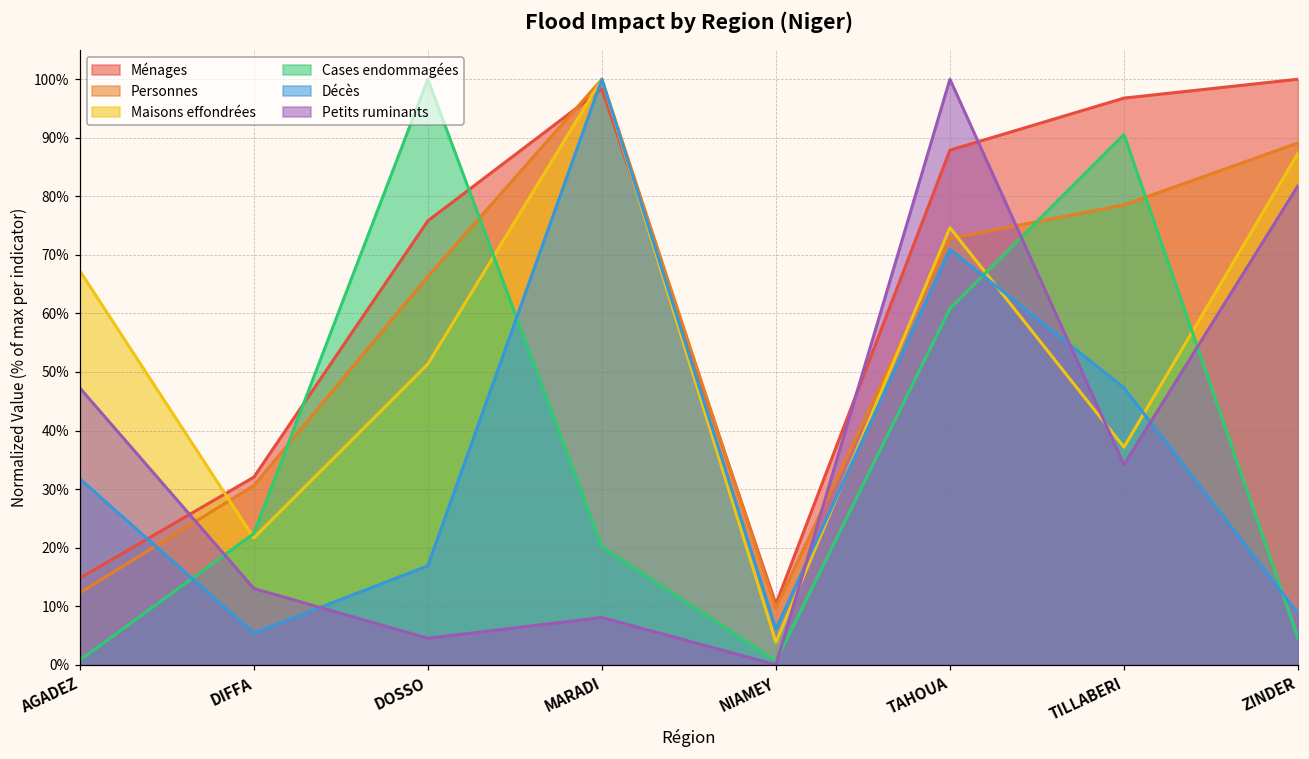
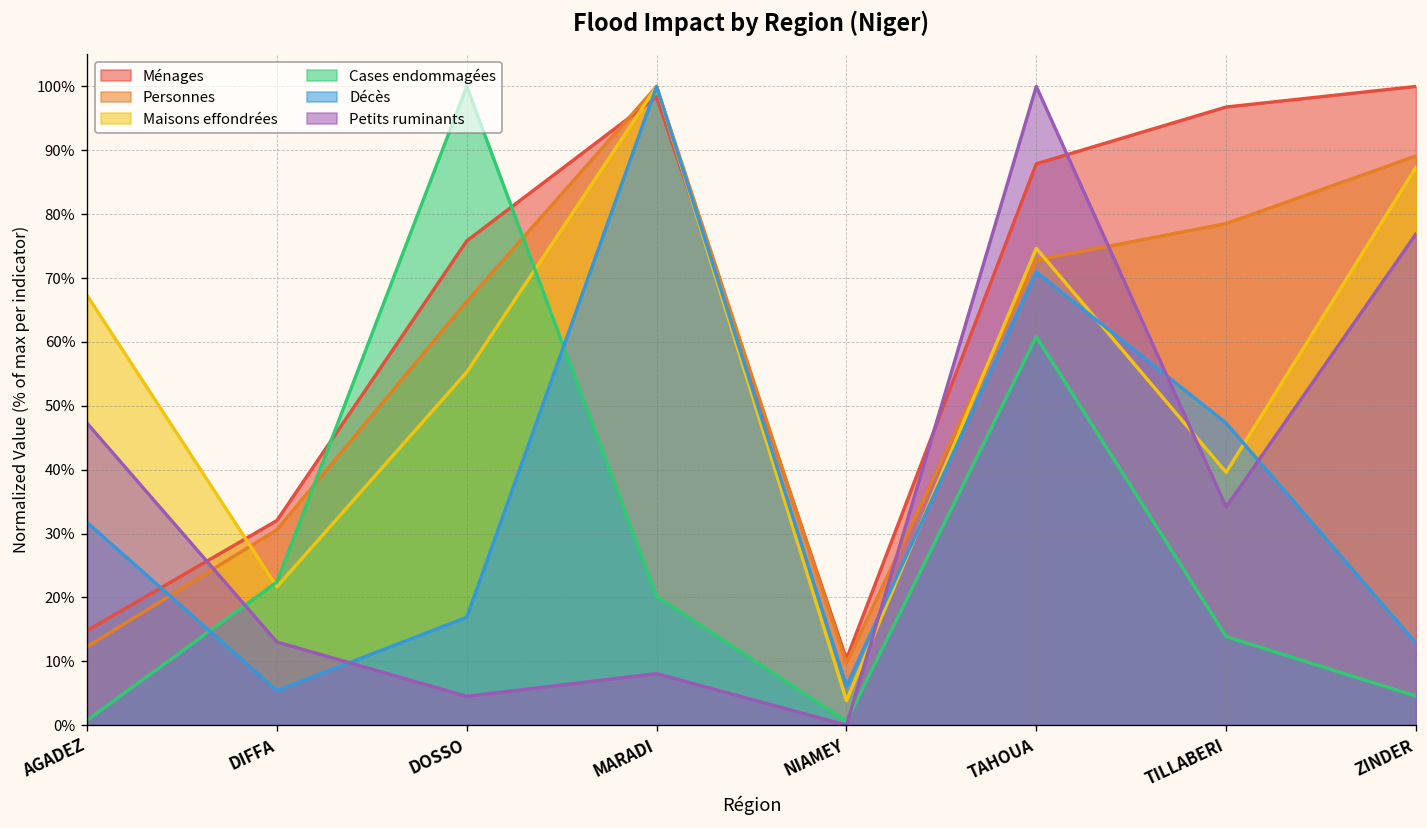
Maisons effondrées, DOSSO: 51% -> 55%
Maisons effondrées, TILLABERI: 37% -> 40%
Cases endommagées, TILLABERI: 91% -> 14%
Décès, ZINDER: 9% -> 13%
Petits ruminants, ZINDER: 82% -> 77%
